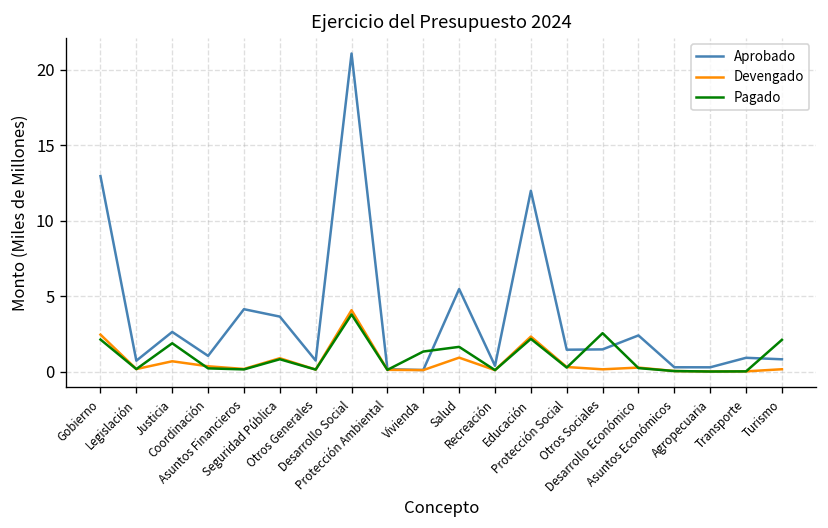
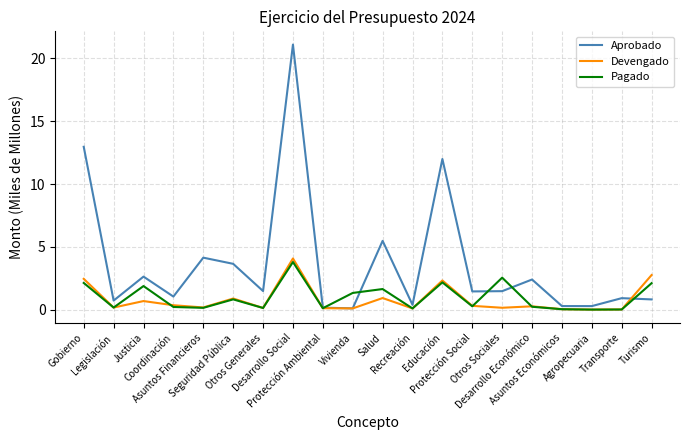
Aprobado, Otros Generales: 0.7 -> 1.5
Devengado, Turismo: 0.2 -> 2.8
